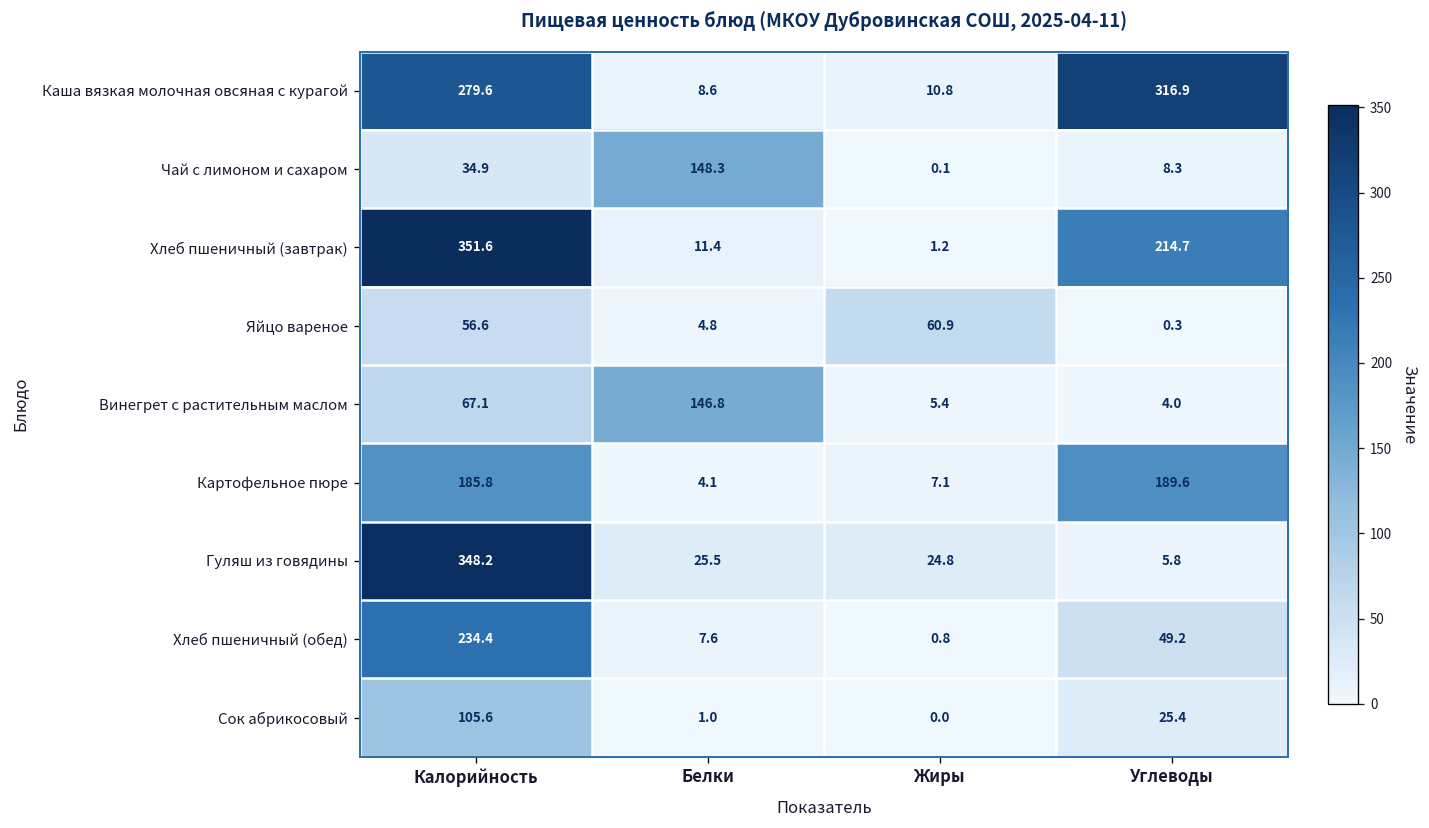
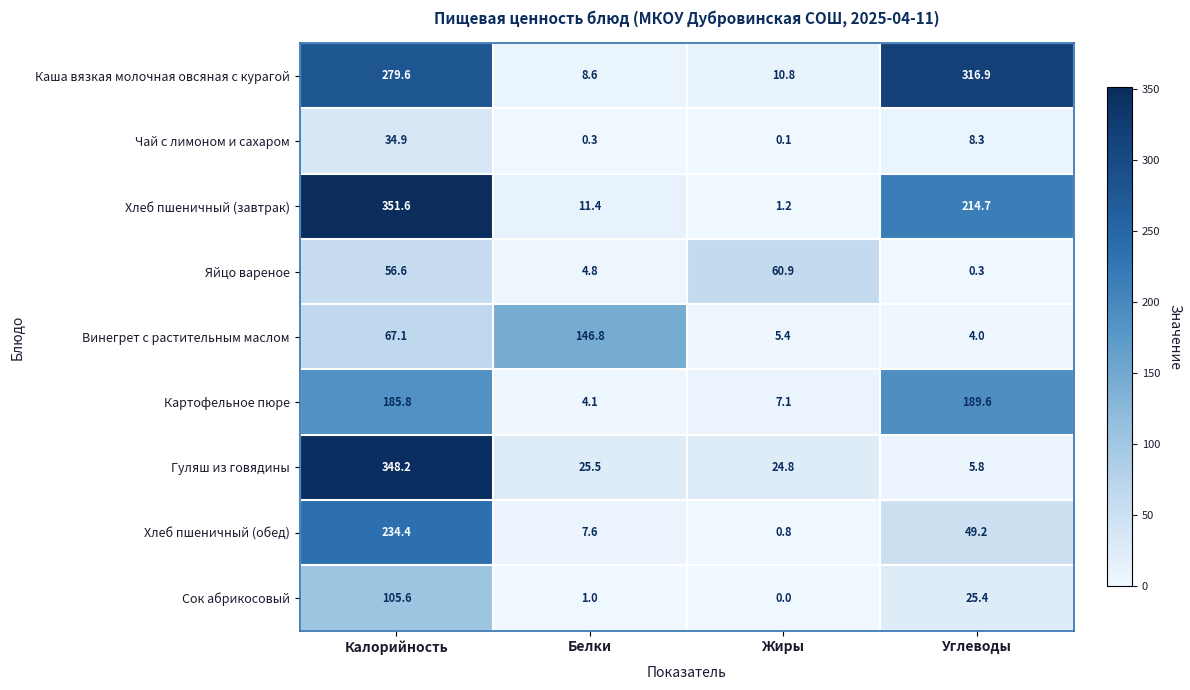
Чай с лимоном и сахаром, Белки: 148.3 -> 0.3
